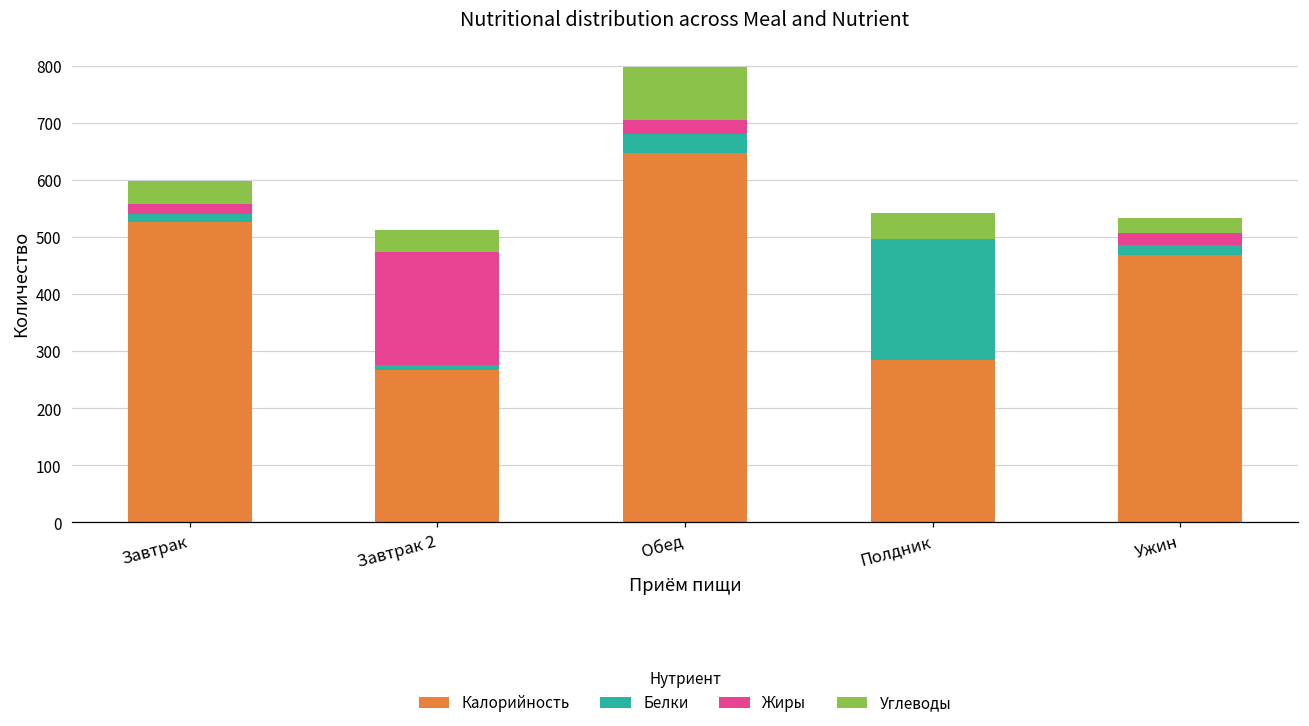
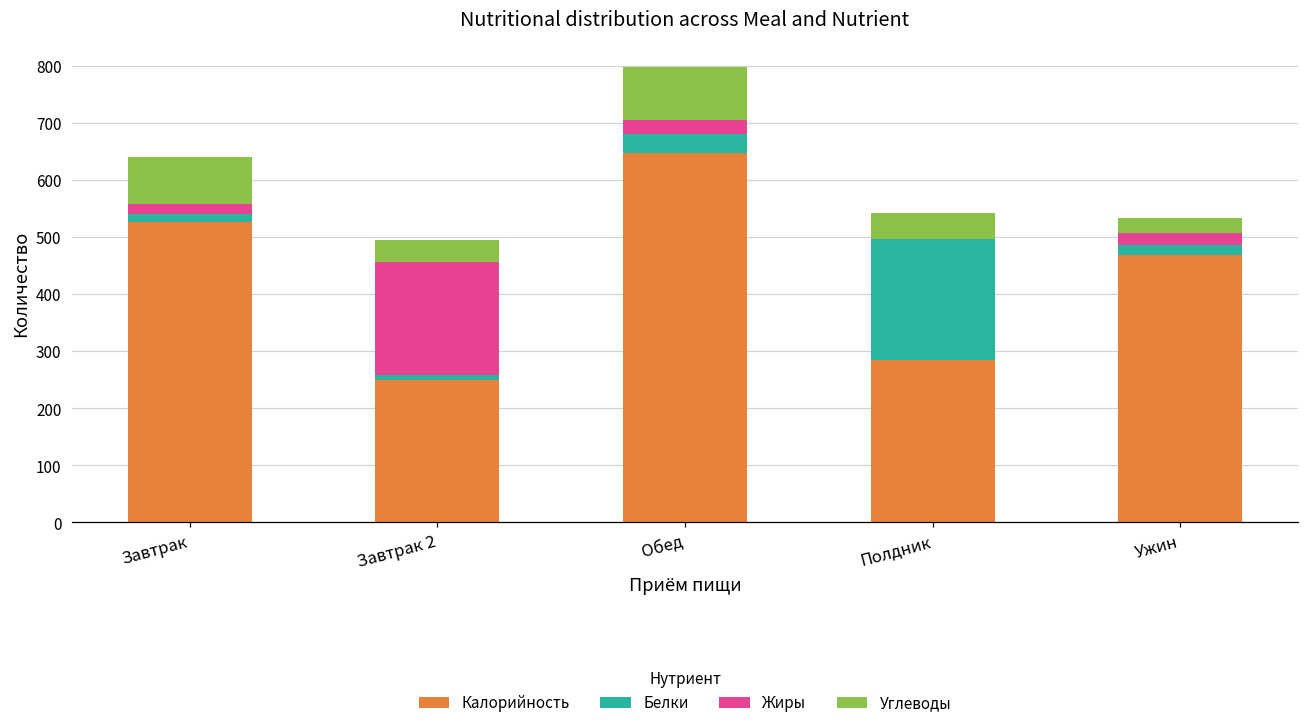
Углеводы, Завтрак: 40 -> 80
Калорийность, Завтрак 2: 270 -> 250
